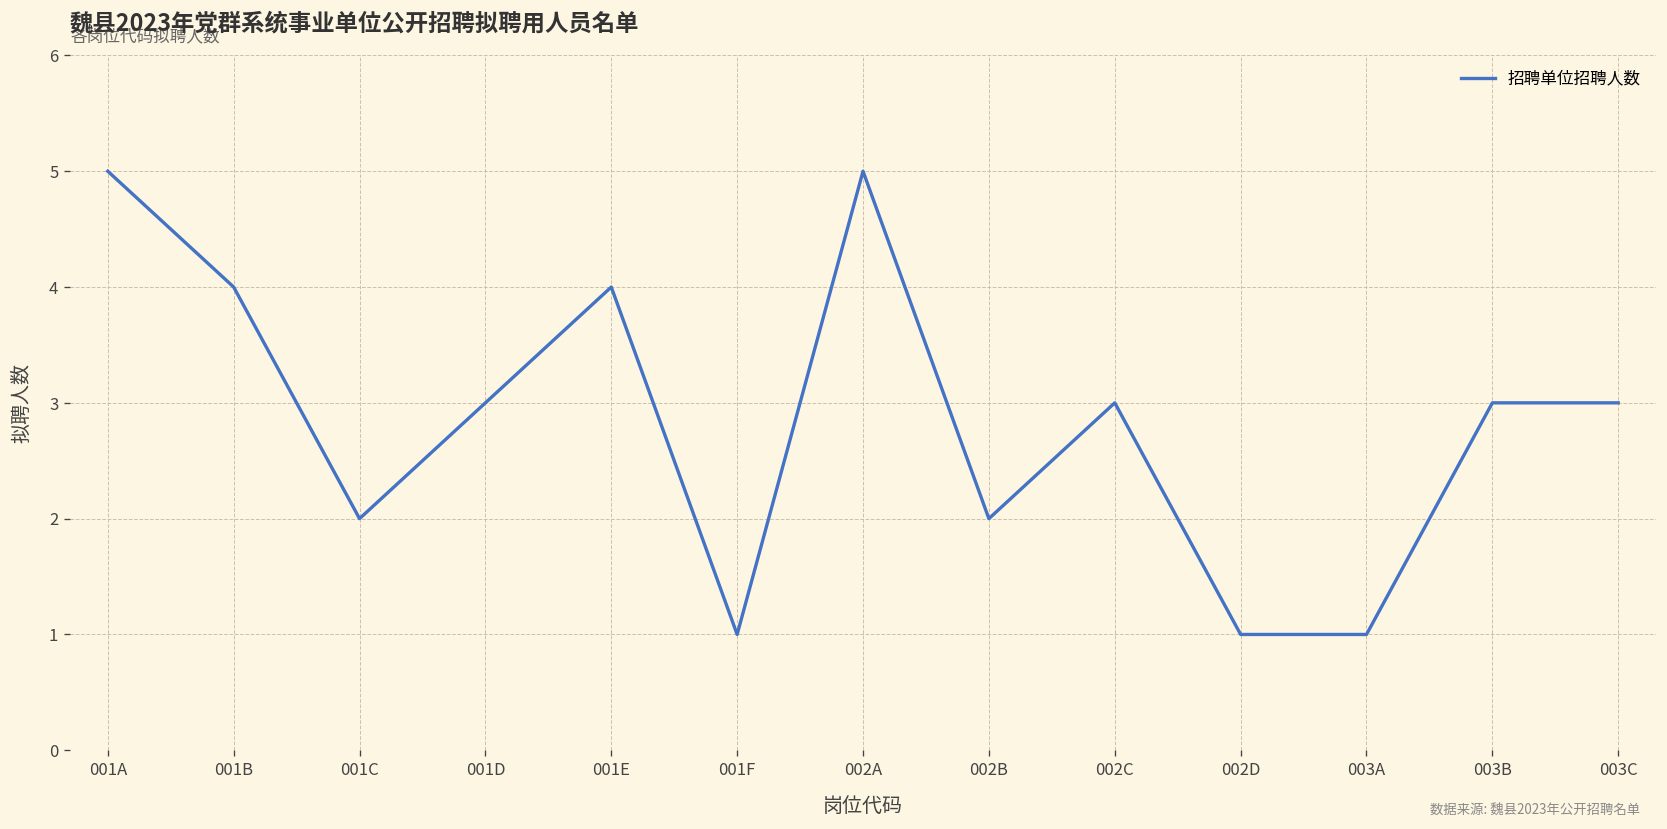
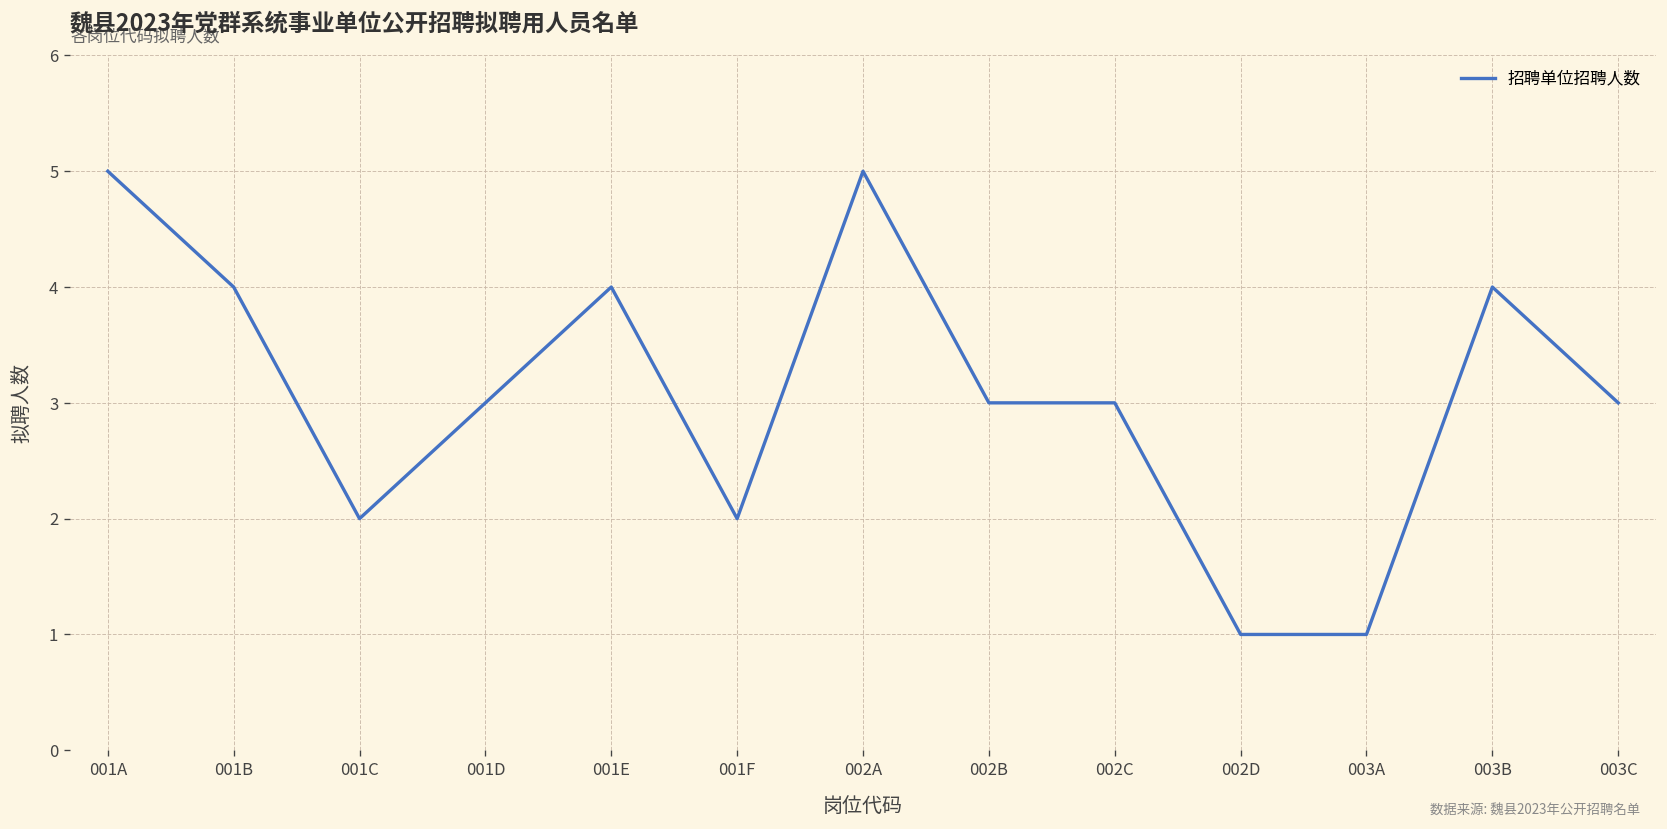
001F: 1 -> 2
002B: 2 -> 3
003B: 3 -> 4
